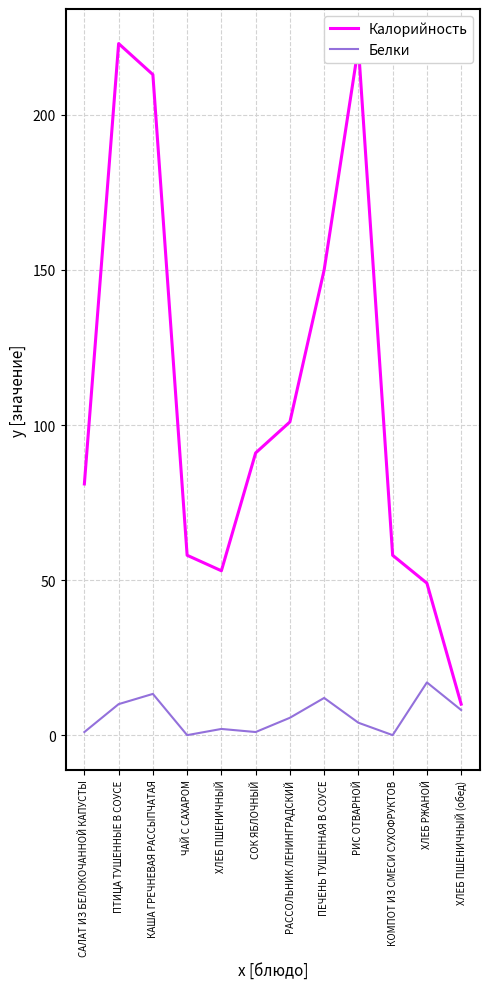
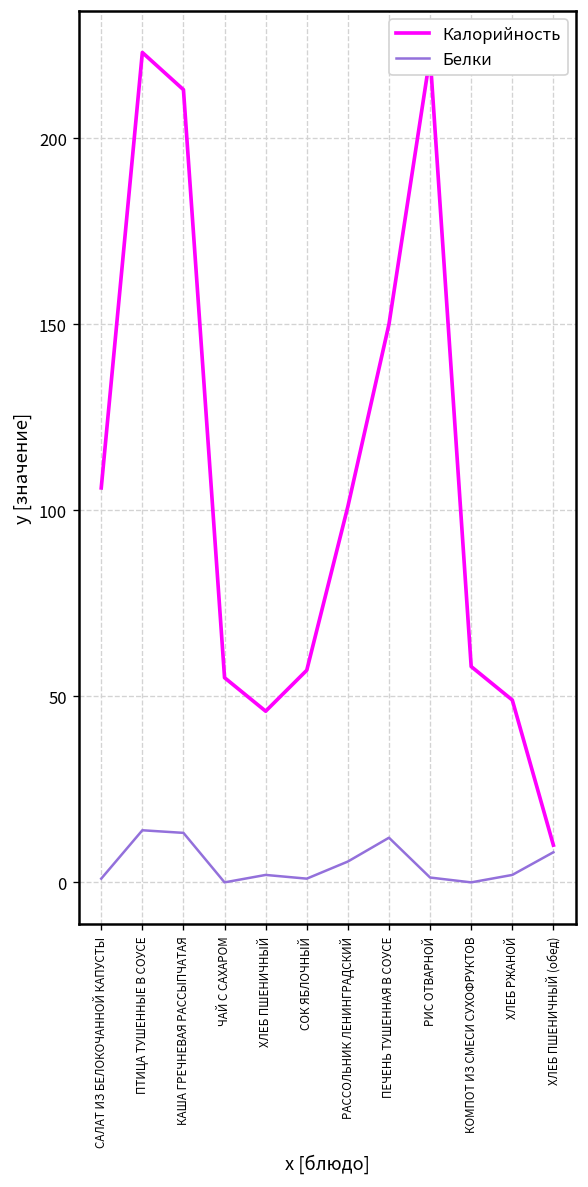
Калорийность, САЛАТ ИЗ БЕЛОКОЧАННОЙ КАПУСТЫ: 81 -> 106
Белки, ПТИЦА ТУШЕННЫЕ В СОУСЕ: 10 -> 14
Калорийность, ЧАЙ С САХАРОМ: 58 -> 55
Калорийность, ХЛЕБ ПШЕНИЧНЫЙ: 53 -> 46
Калорийность, СОК ЯБЛОЧНЫЙ: 91 -> 57
Белки, РИС ОТВАРНОЙ: 4 -> 1
Белки, ХЛЕБ РЖАНОЙ: 17 -> 2
